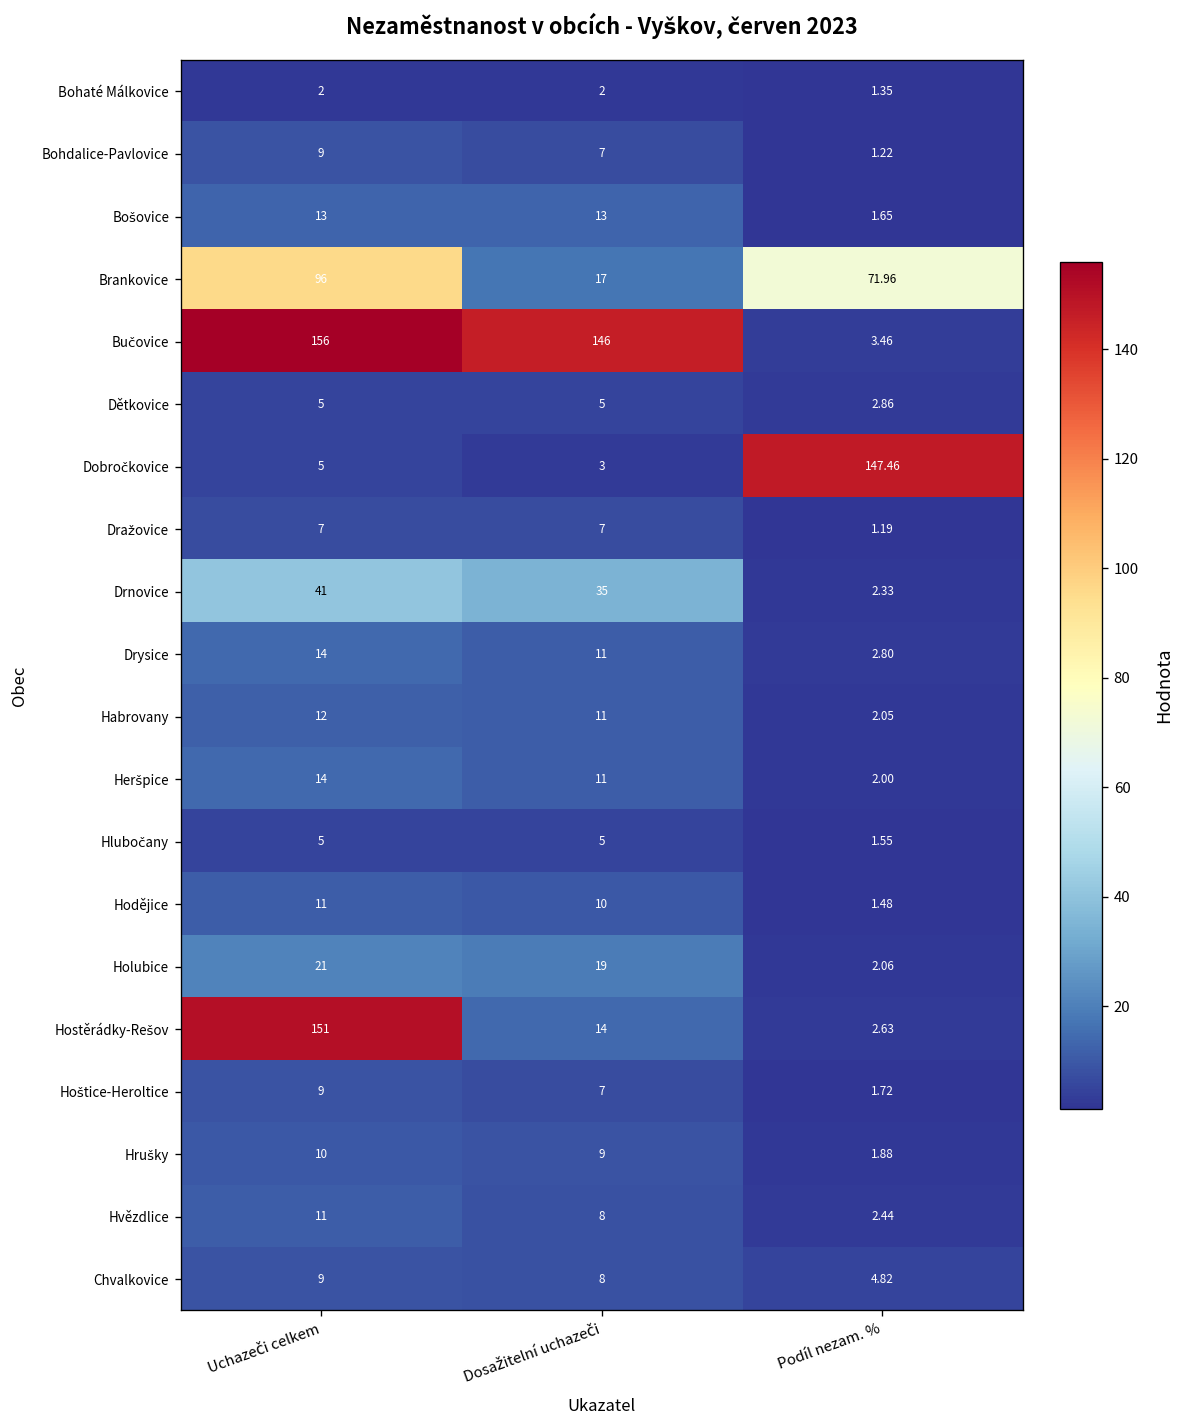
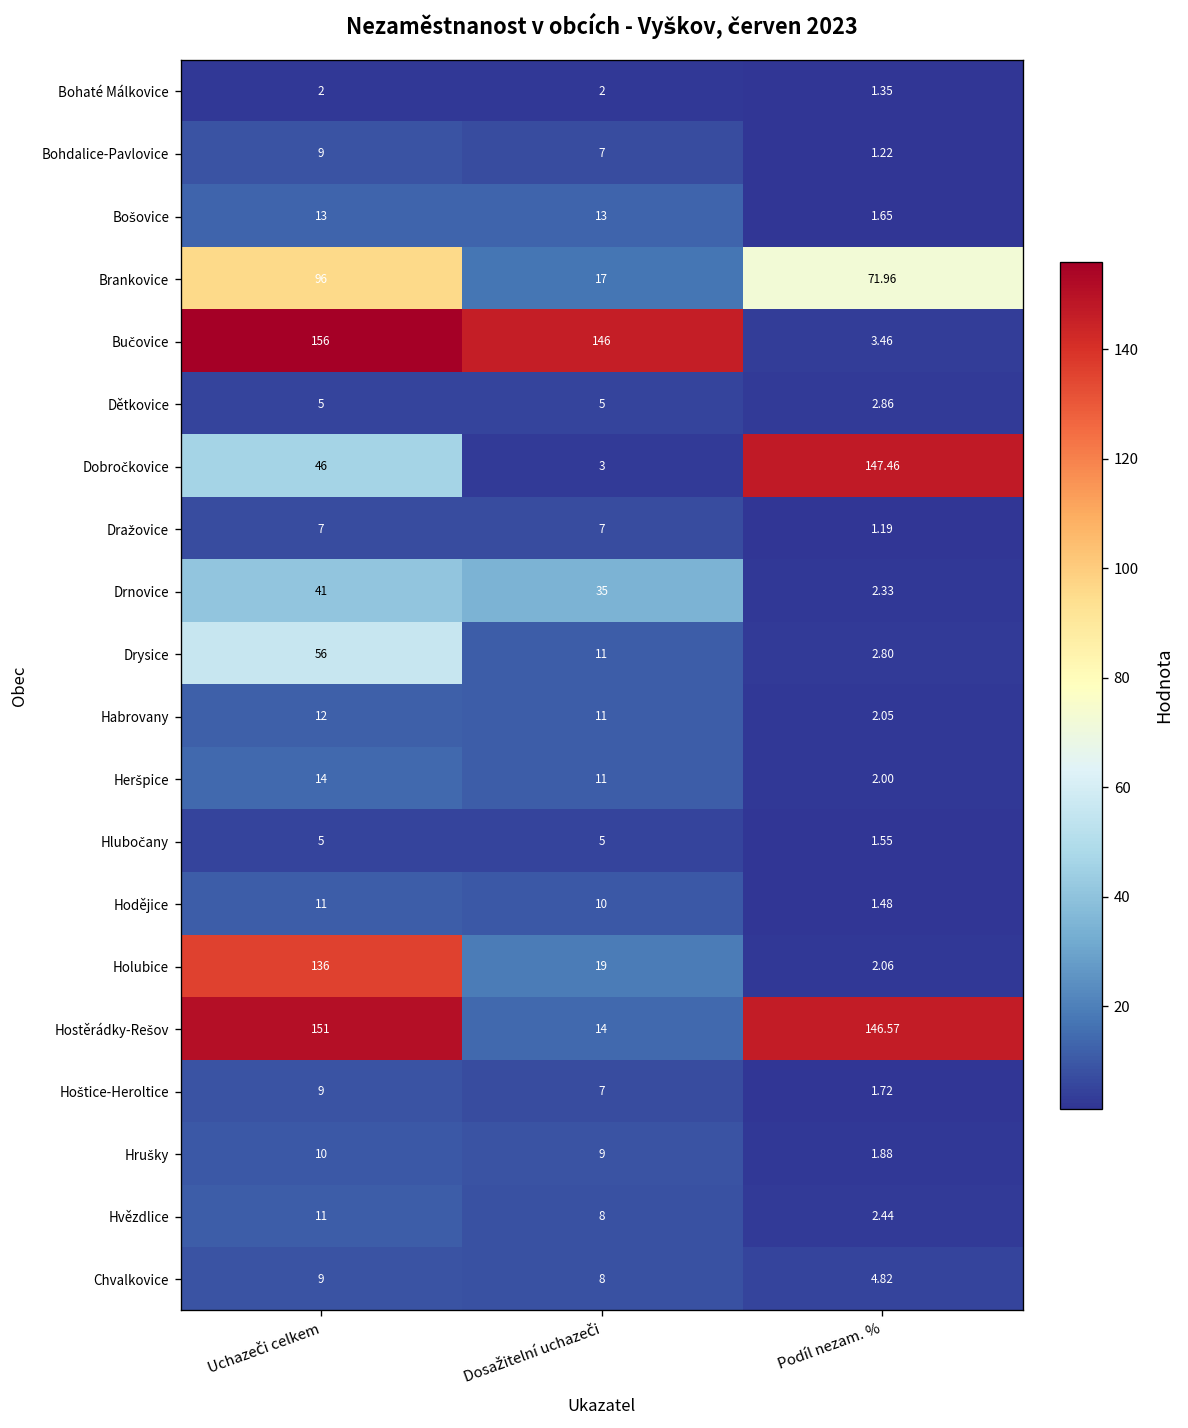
Dobročkovice, Uchazeči celkem: 5 -> 46
Drysice, Uchazeči celkem: 14 -> 56
Holubice, Uchazeči celkem: 21 -> 136
Hostěrádky-Rešov, Podíl nezam. %: 2.63 -> 146.57
